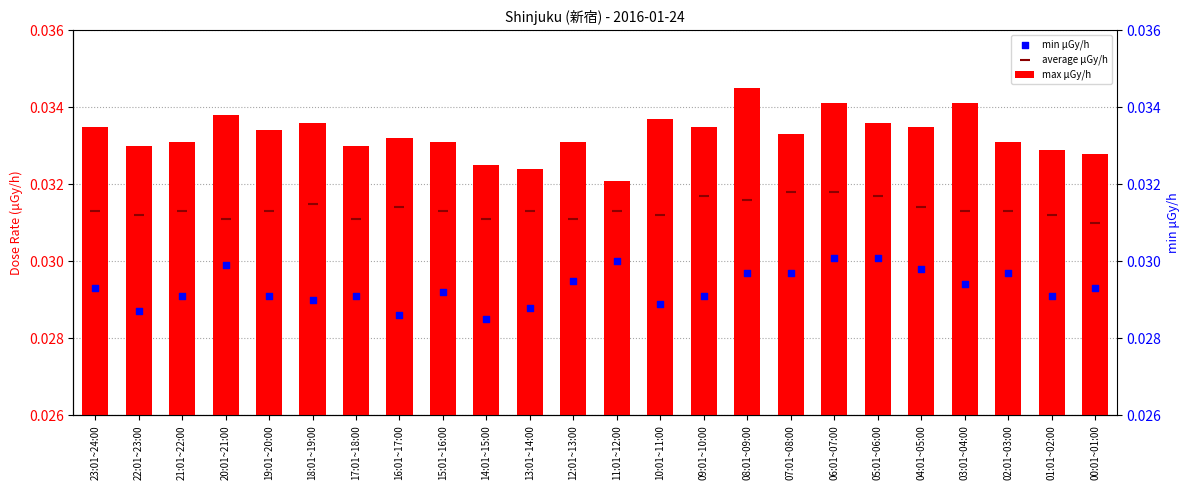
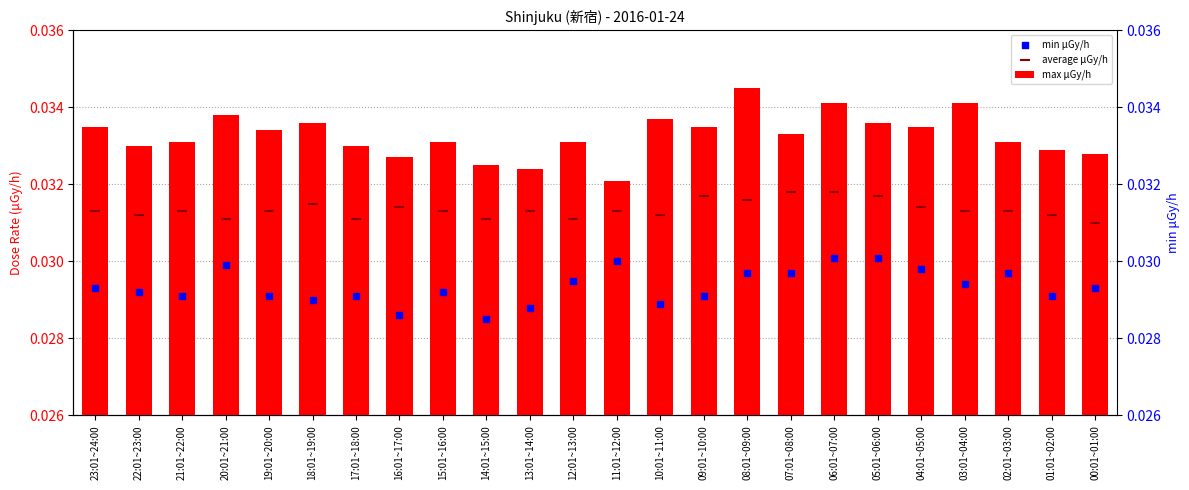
min μGy/h, 22:01~23:00: 0.0287 -> 0.0292
max μGy/h, 16:01~17:00: 0.0332 -> 0.0327
